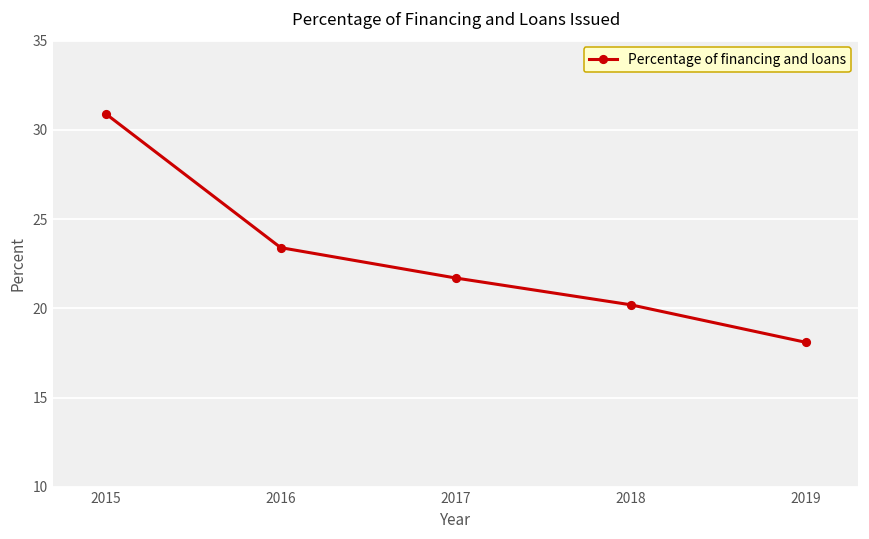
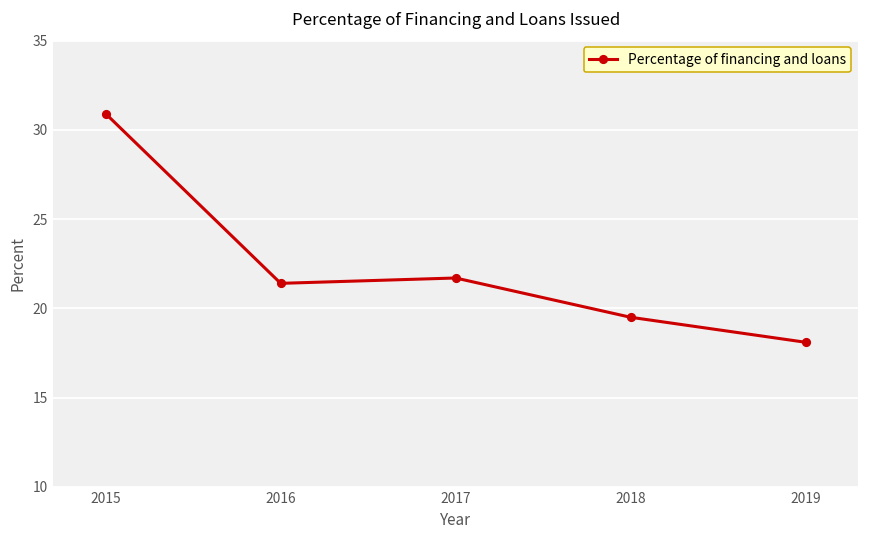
2016: 23.4 -> 21.4
2018: 20.2 -> 19.5
